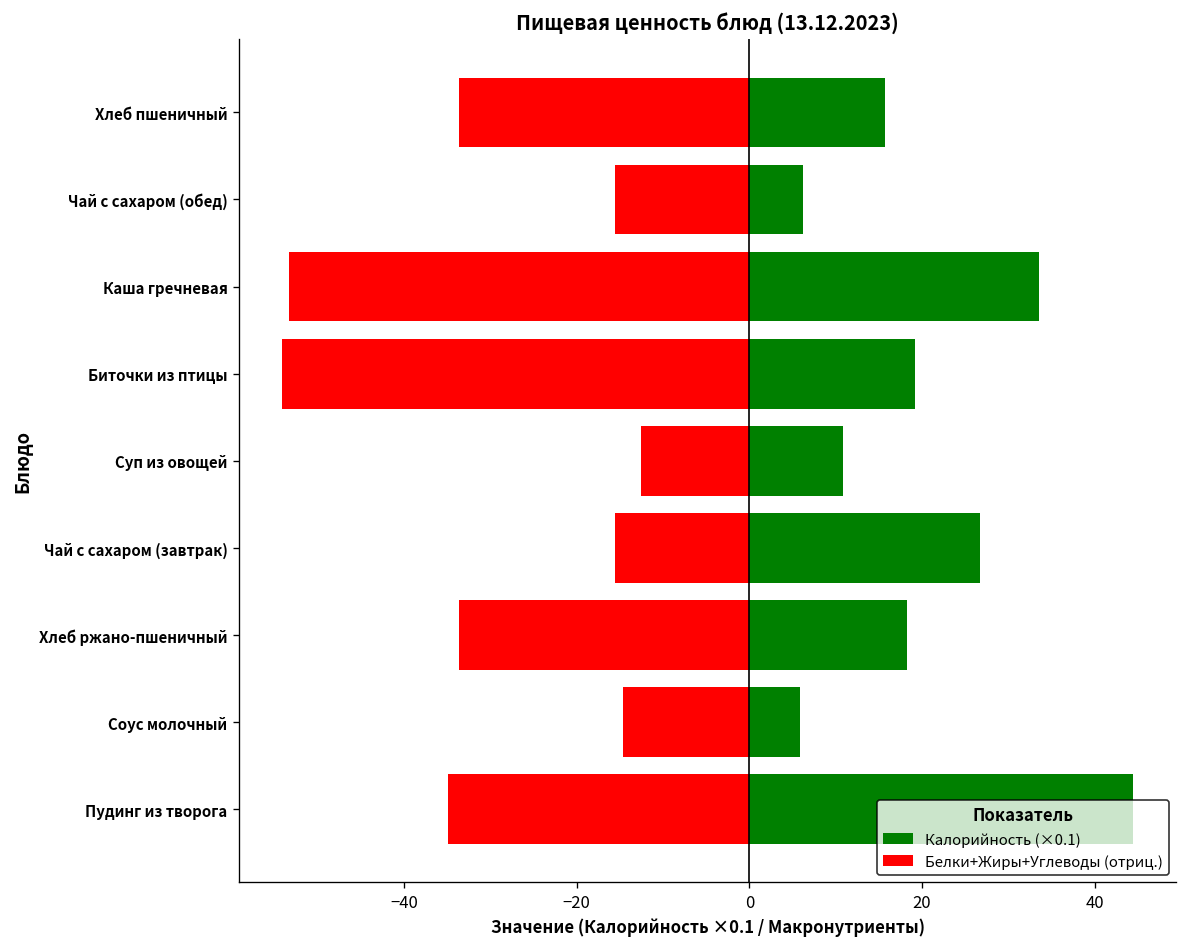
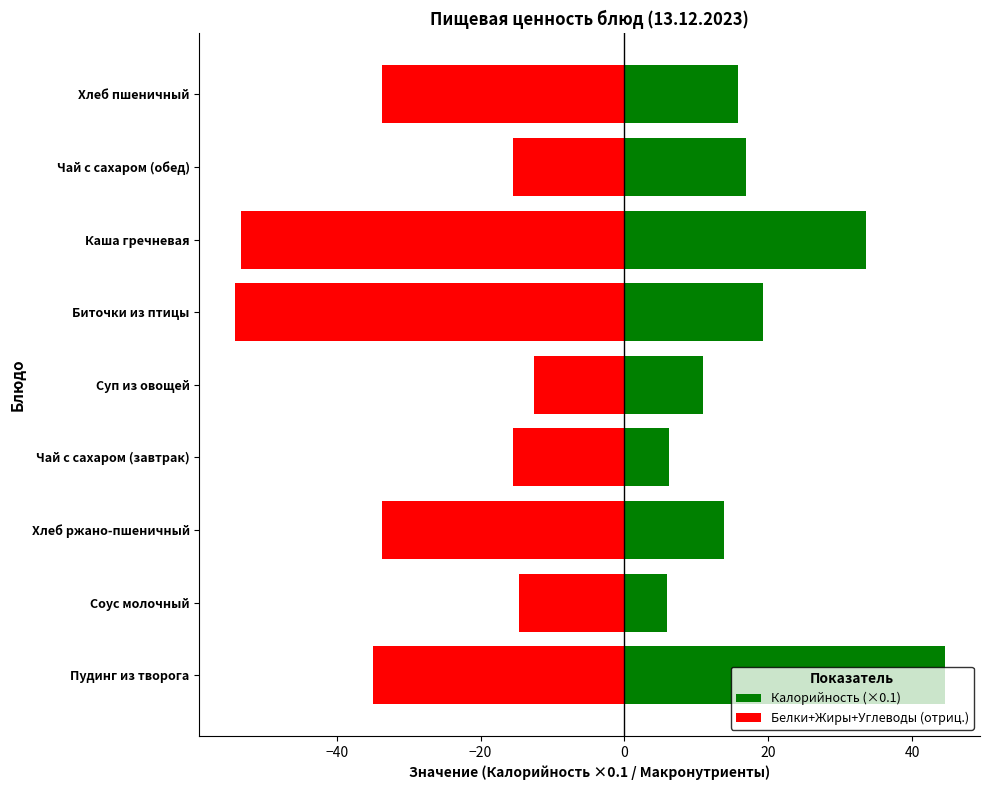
Калорийность (×0.1), Чай с сахаром (обед): 6 -> 17
Калорийность (×0.1), Чай с сахаром (завтрак): 27 -> 6
Калорийность (×0.1), Хлеб ржано-пшеничный: 18 -> 14
